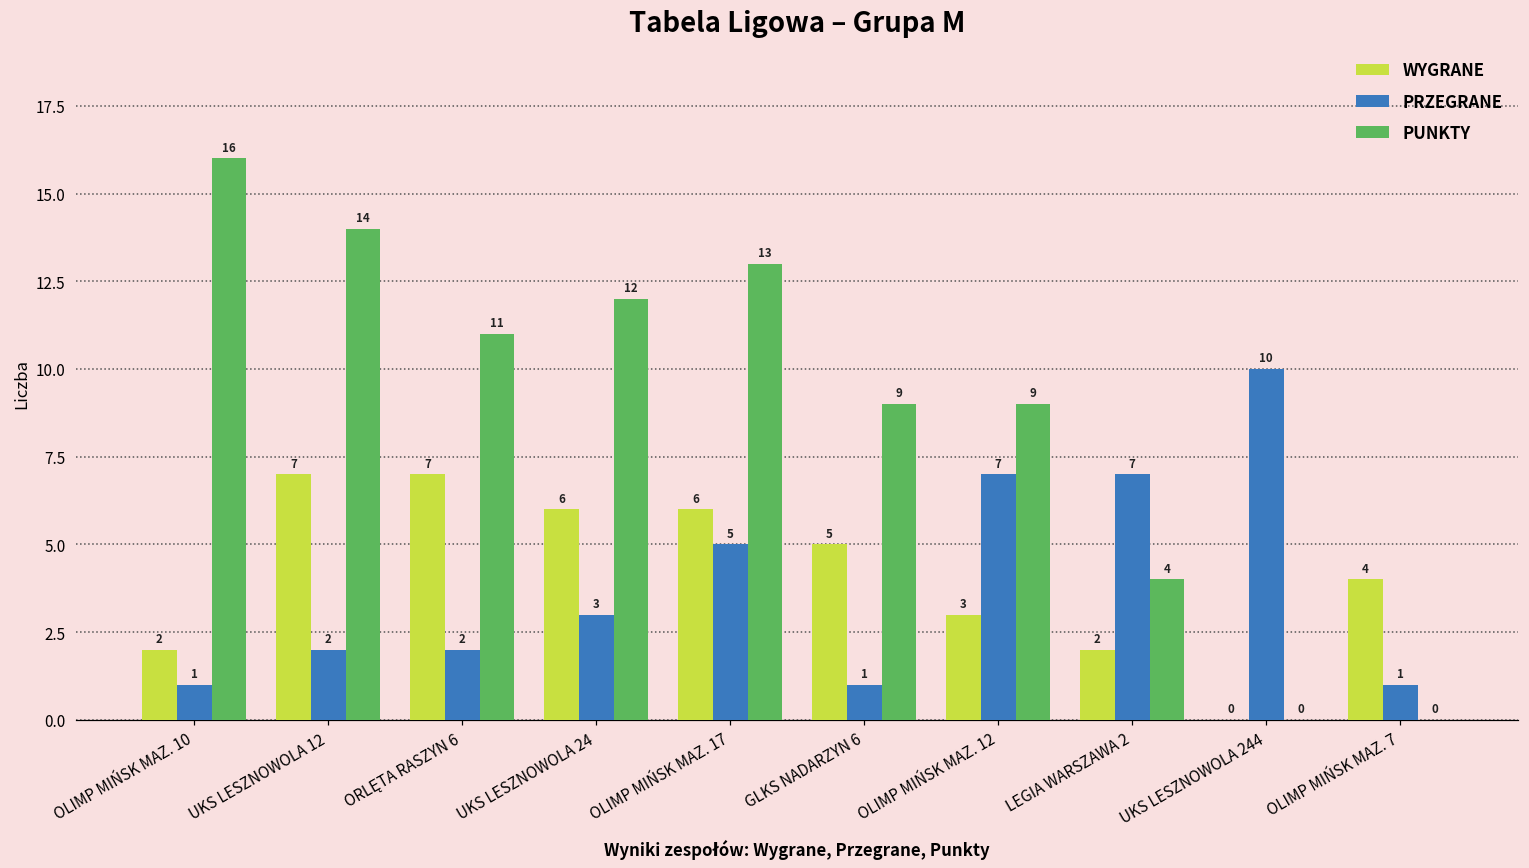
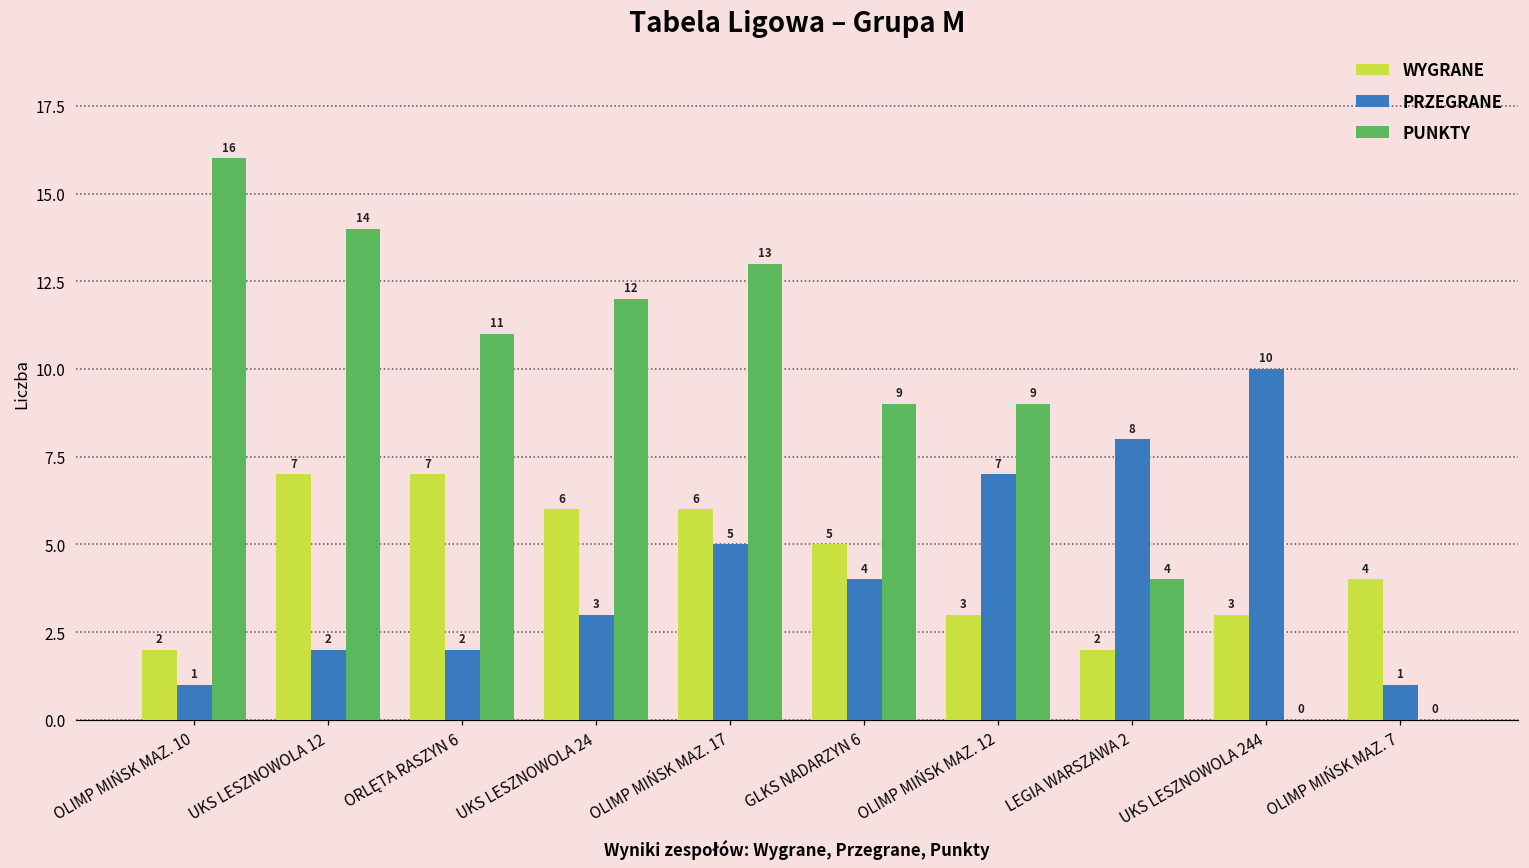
PRZEGRANE, GLKS NADARZYN 6: 1 -> 4
PRZEGRANE, LEGIA WARSZAWA 2: 7 -> 8
WYGRANE, UKS LESZNOWOLA 244: 0 -> 3
